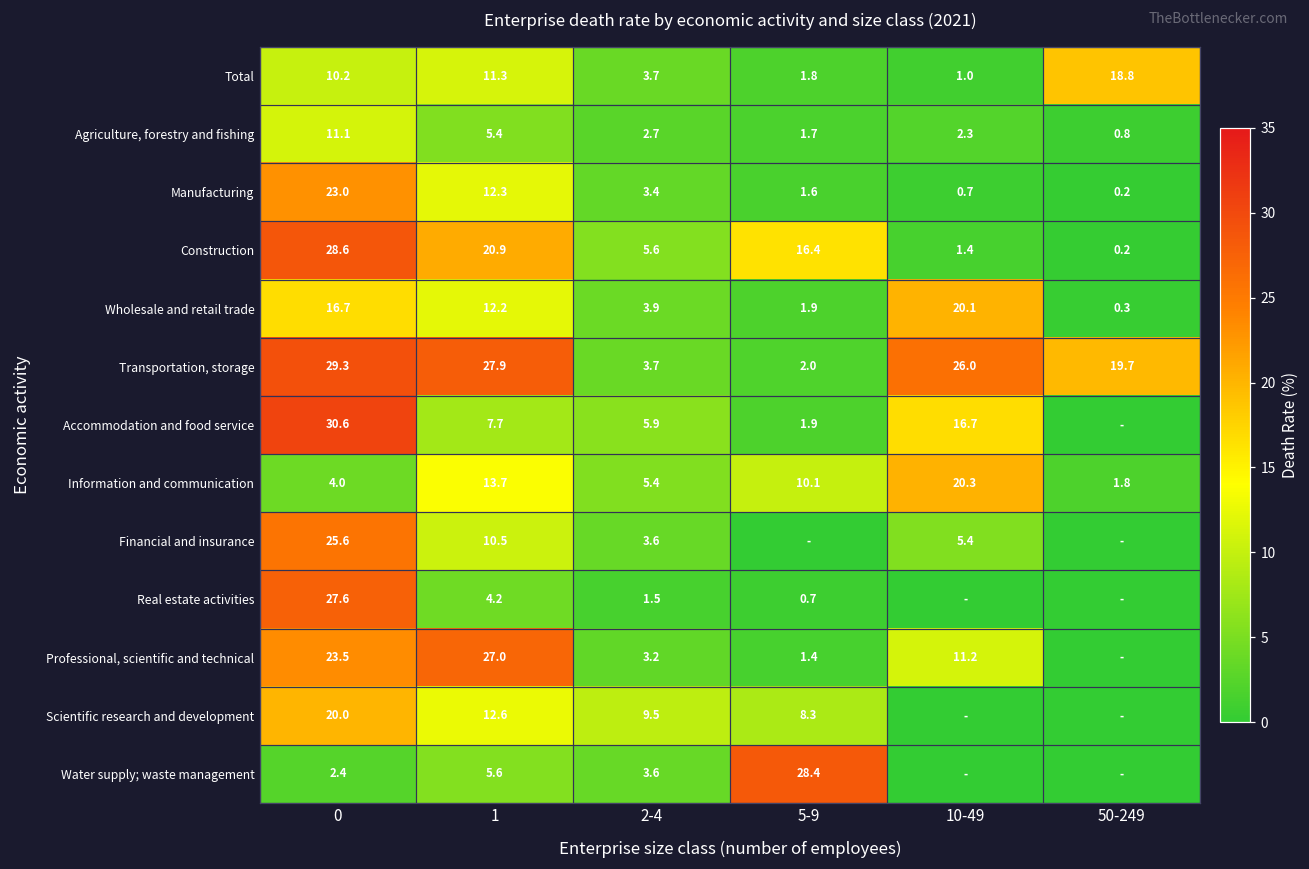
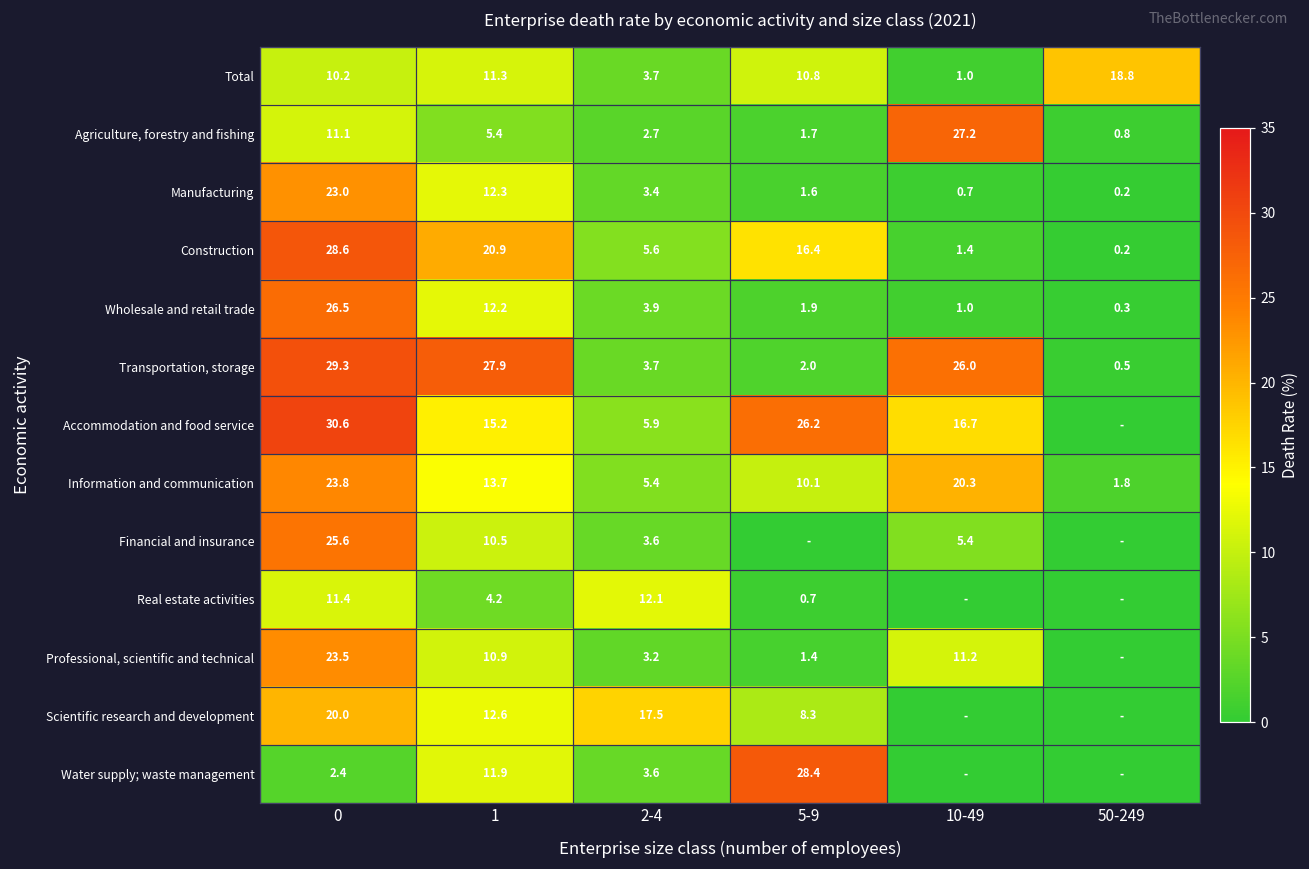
Total, 5-9: 1.8 -> 10.8
Agriculture, forestry and fishing, 10-49: 2.3 -> 27.2
Wholesale and retail trade, 0: 16.7 -> 26.5
Wholesale and retail trade, 10-49: 20.1 -> 1.0
Transportation, storage, 50-249: 19.7 -> 0.5
Accommodation and food service, 1: 7.7 -> 15.2
Accommodation and food service, 5-9: 1.9 -> 26.2
Information and communication, 0: 4.0 -> 23.8
Real estate activities, 0: 27.6 -> 11.4
Real estate activities, 2-4: 1.5 -> 12.1
Professional, scientific and technical, 1: 27.0 -> 10.9
Scientific research and development, 2-4: 9.5 -> 17.5
Water supply; waste management, 1: 5.6 -> 11.9
